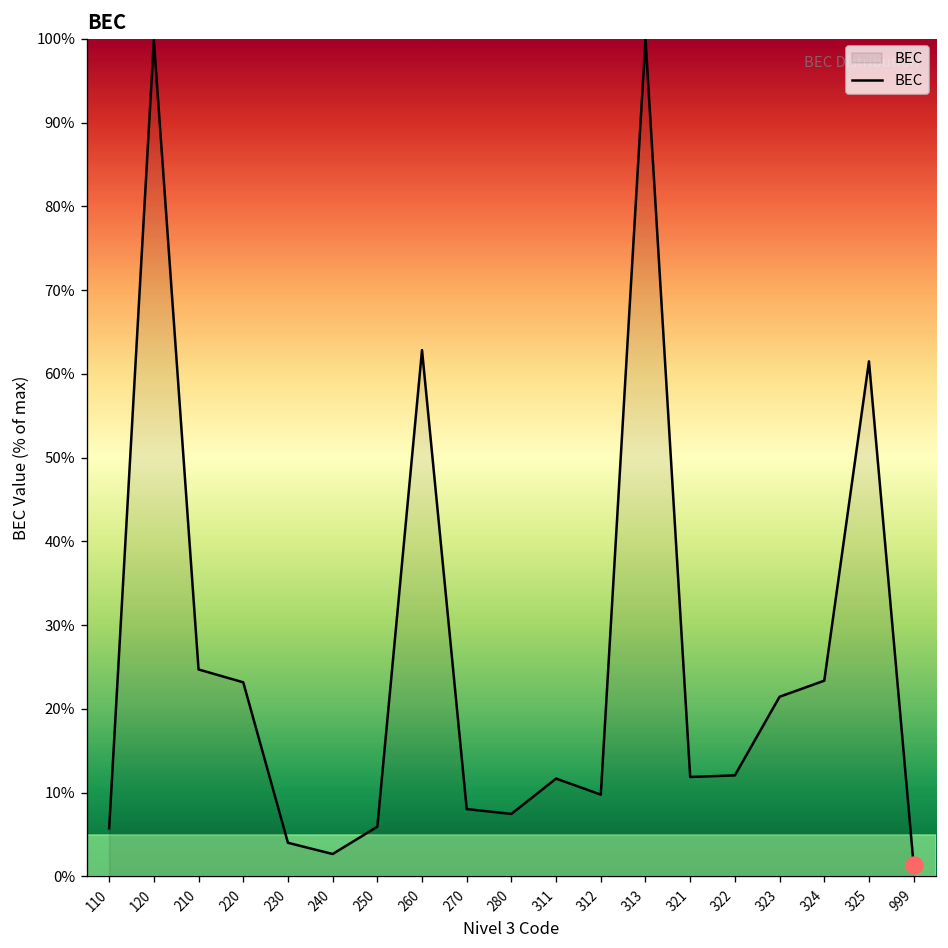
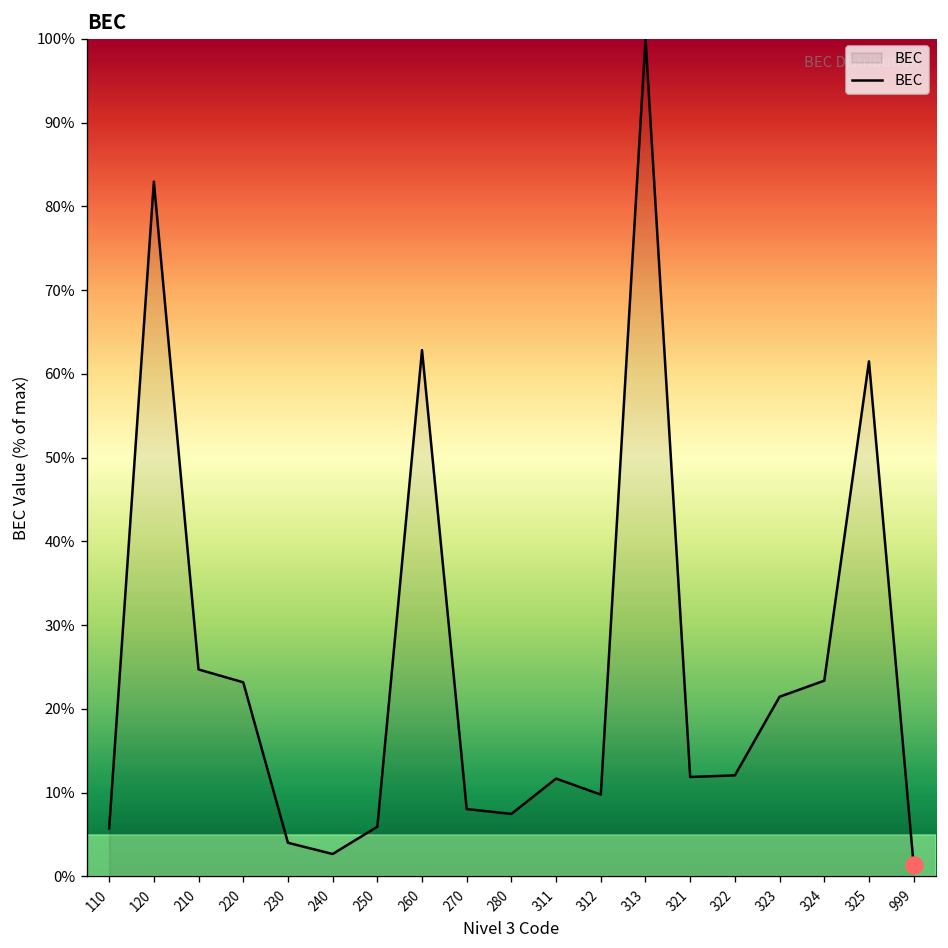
BEC, 120: 100% -> 83%
